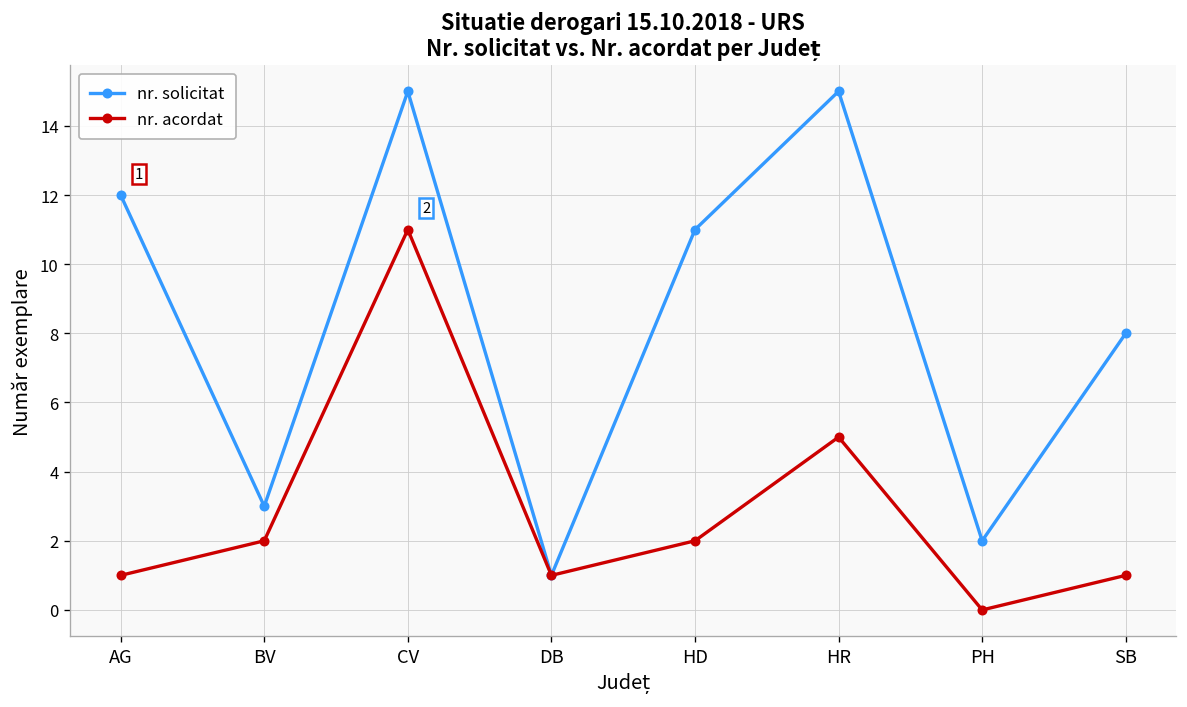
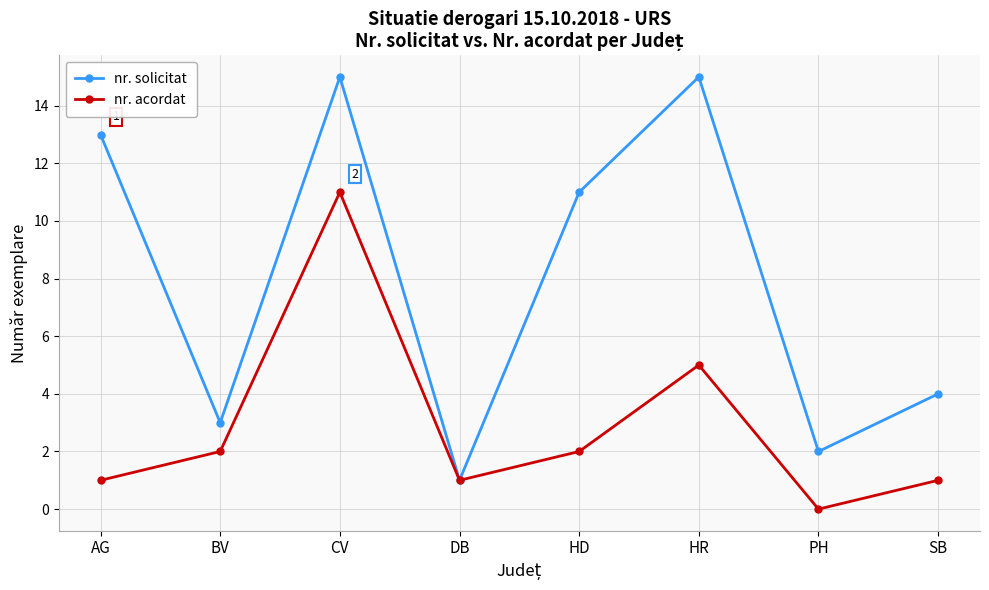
nr. solicitat, AG: 12 -> 13
nr. solicitat, SB: 8 -> 4
